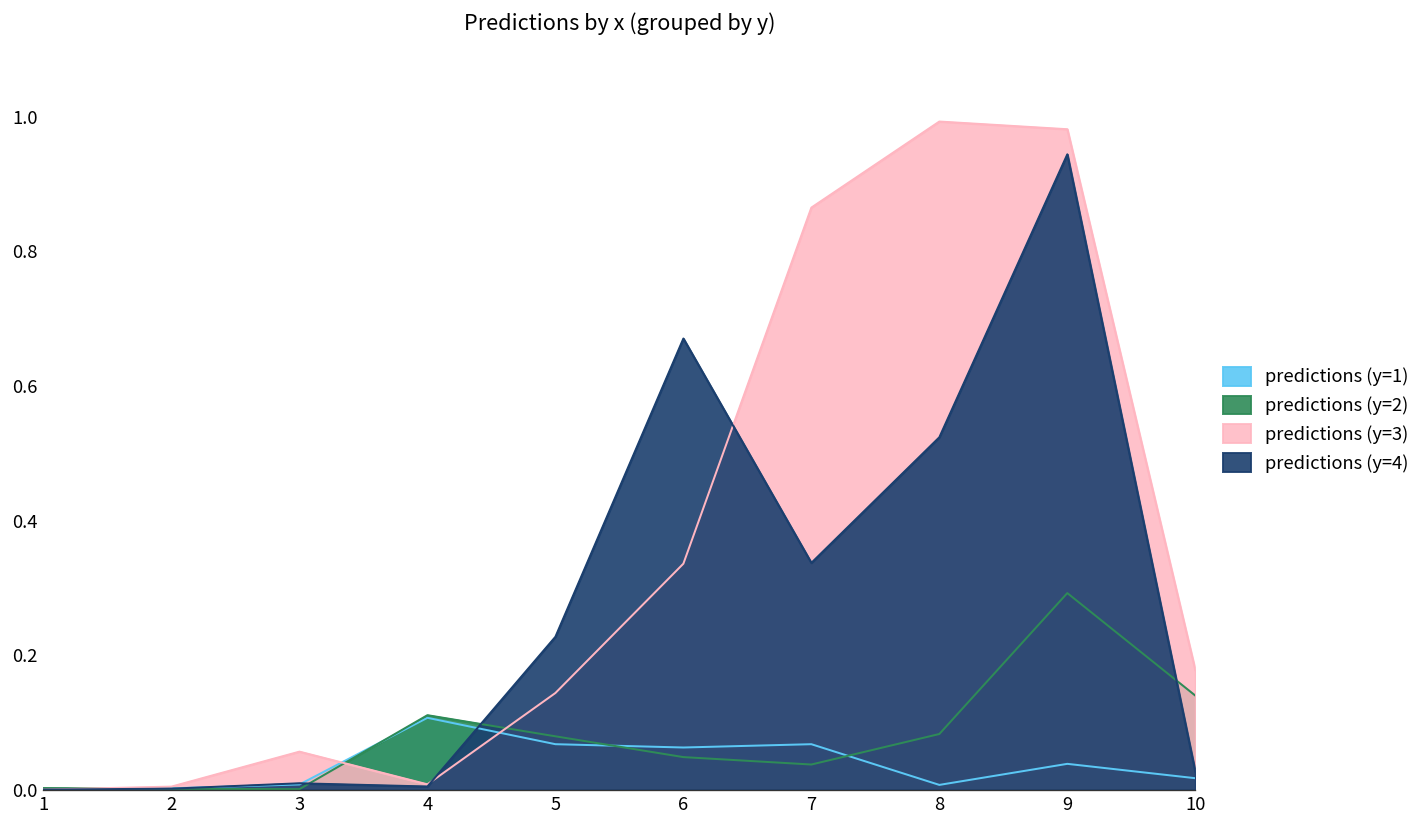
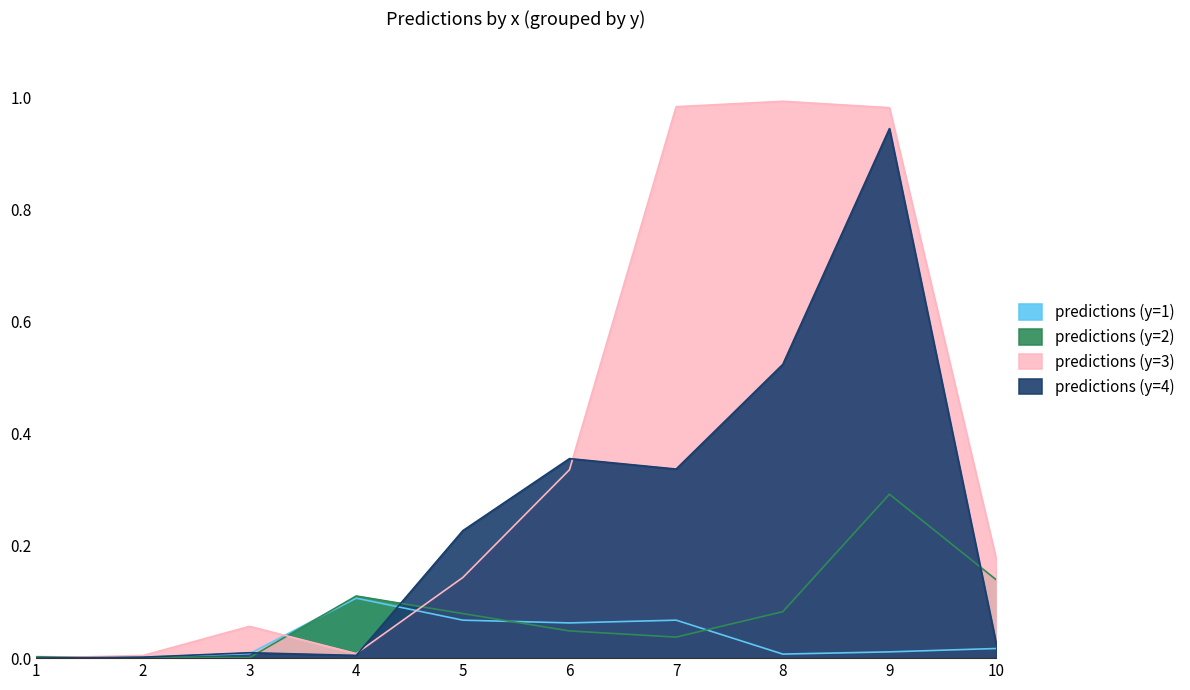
predictions (y=4), 6: 0.67 -> 0.36
predictions (y=3), 7: 0.87 -> 0.98
predictions (y=1), 9: 0.04 -> 0.01
